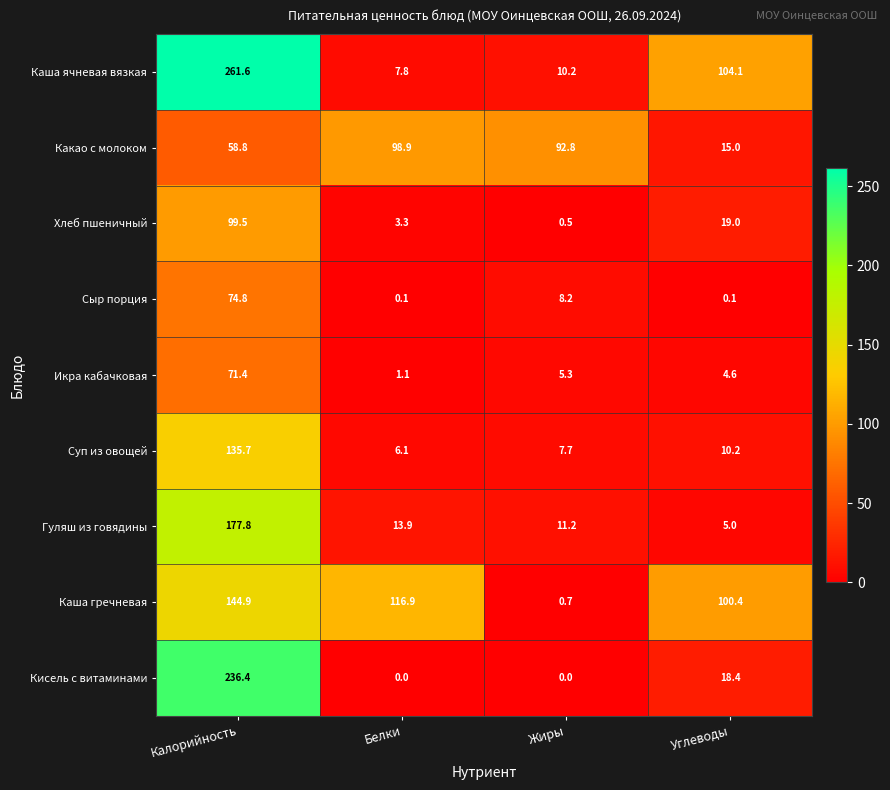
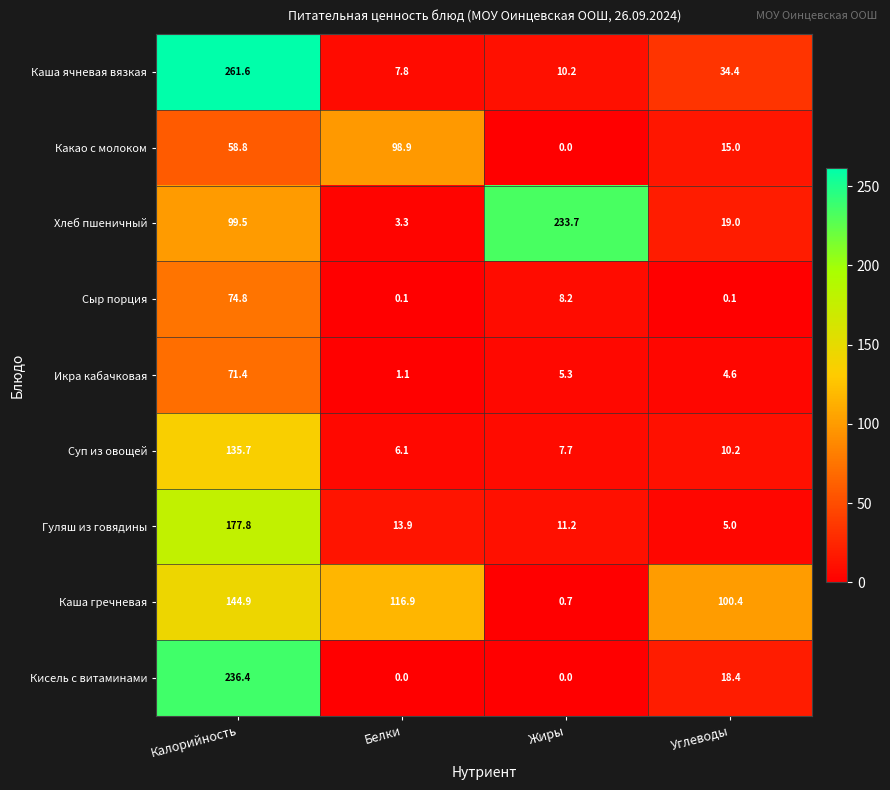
Каша ячневая вязкая, Углеводы: 104.1 -> 34.4
Какао с молоком, Жиры: 92.8 -> 0.0
Хлеб пшеничный, Жиры: 0.5 -> 233.7
